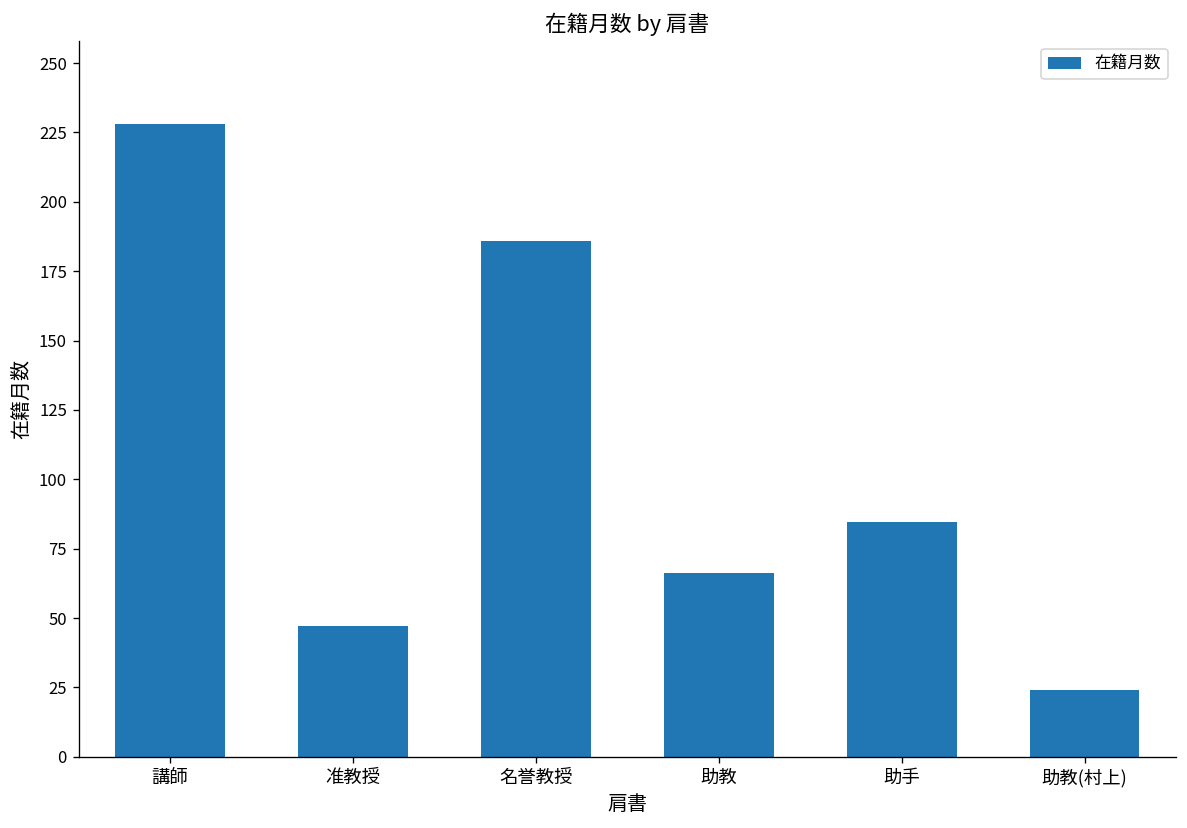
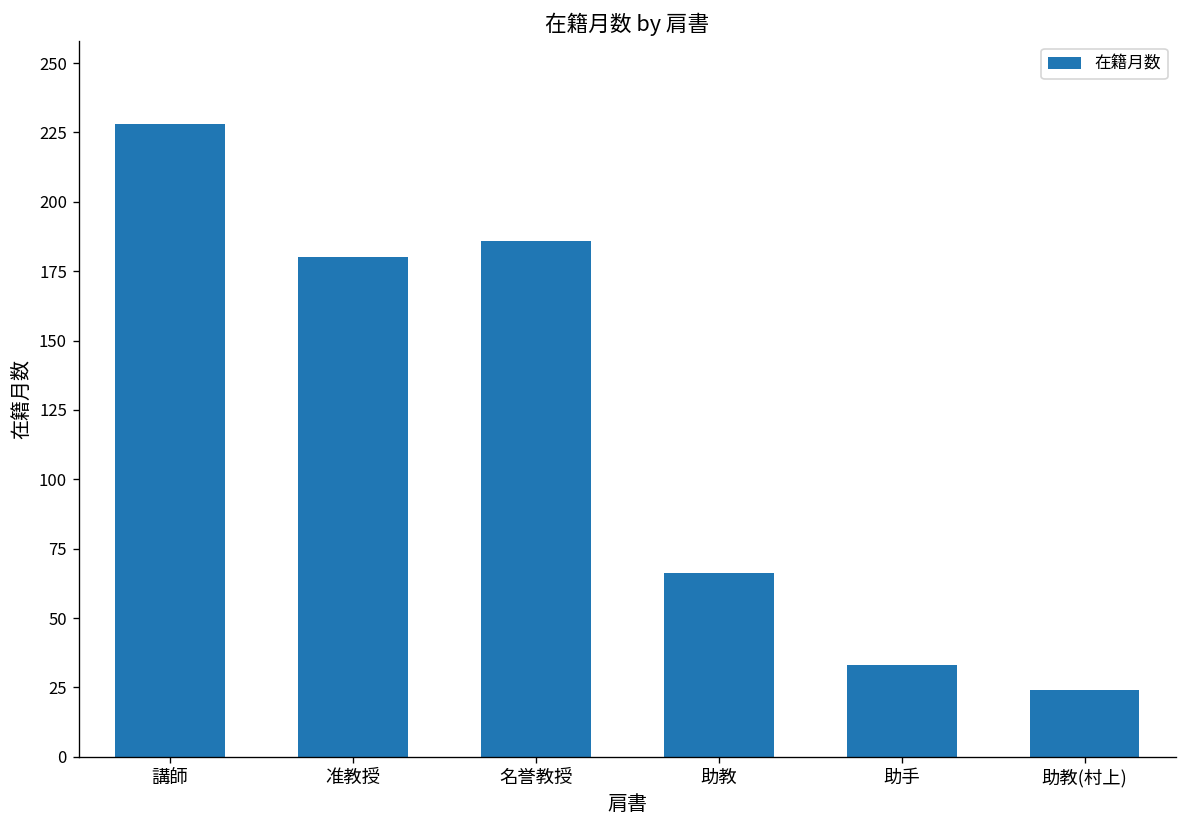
准教授: 47 -> 180
助手: 85 -> 33
